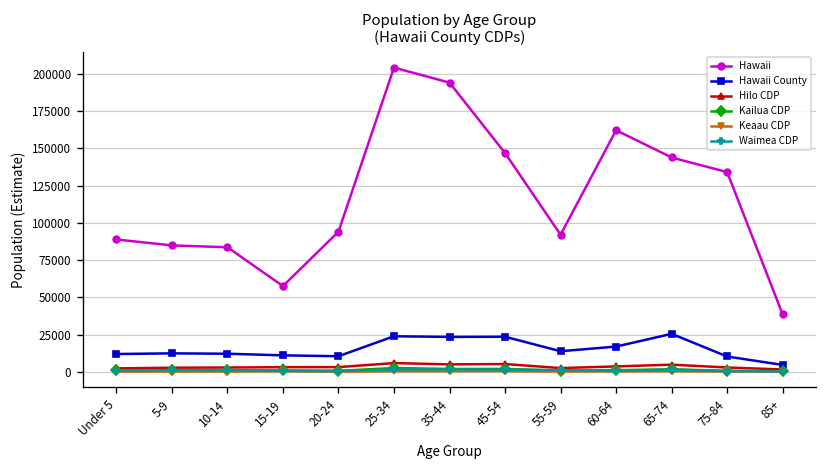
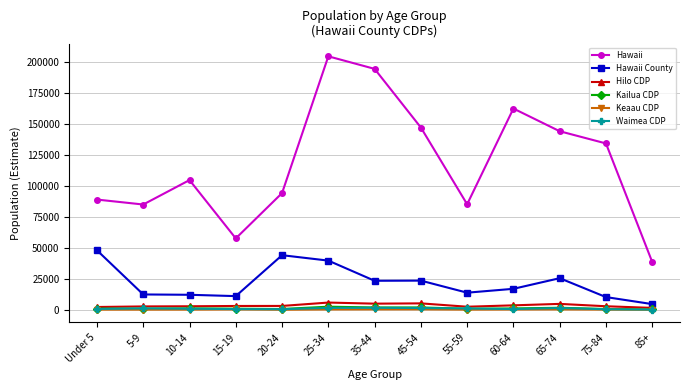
Hawaii County, Under 5: 12000 -> 48000
Hawaii, 10-14: 84000 -> 105000
Hawaii County, 20-24: 10000 -> 44000
Hawaii County, 25-34: 24000 -> 40000
Hawaii, 55-59: 92000 -> 85000
